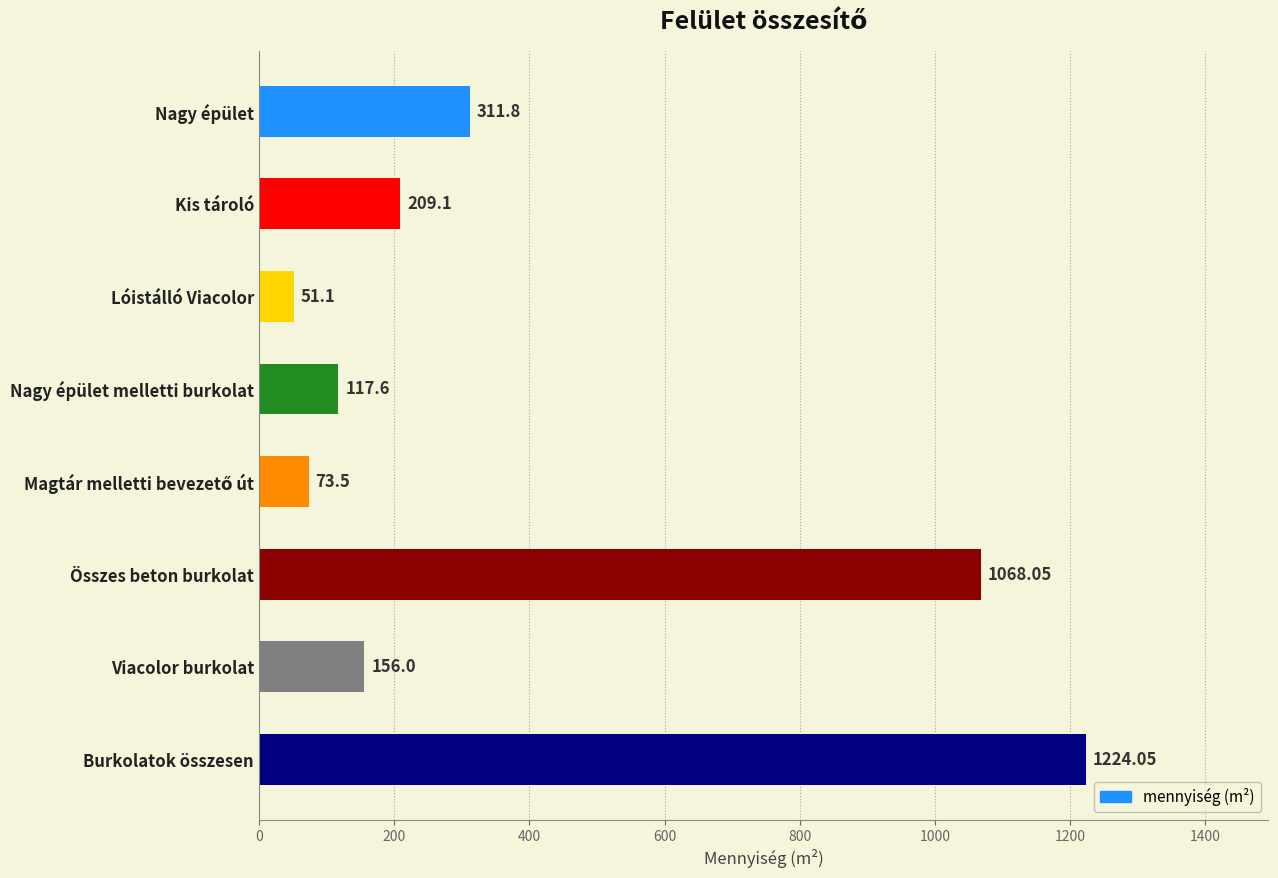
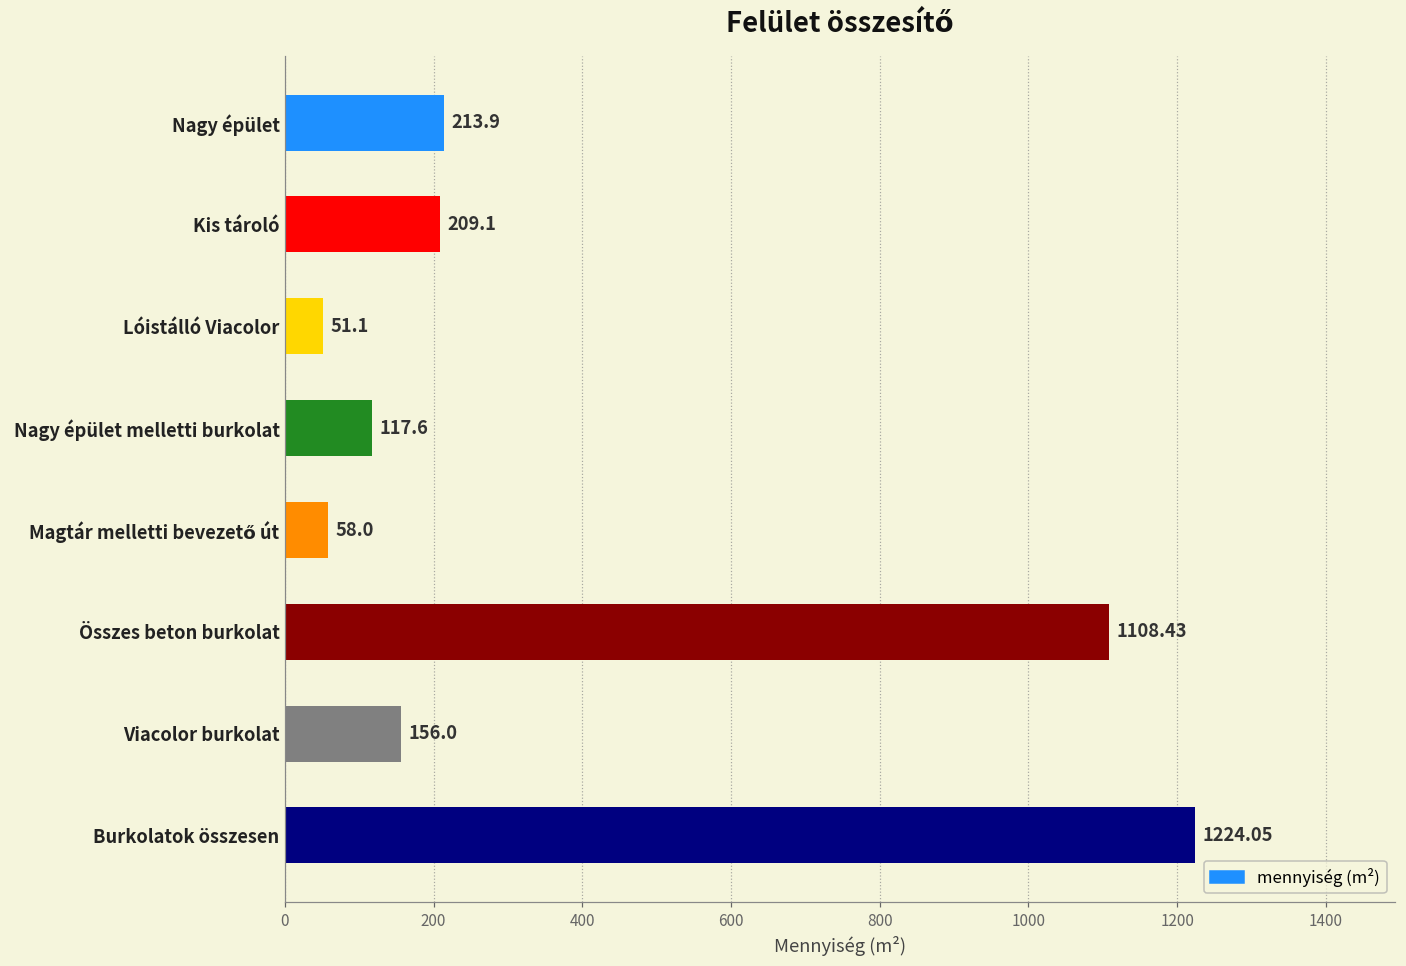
Nagy épület: 311.8 -> 213.9
Magtár melletti bevezető út: 73.5 -> 58.0
Összes beton burkolat: 1068.05 -> 1108.43
